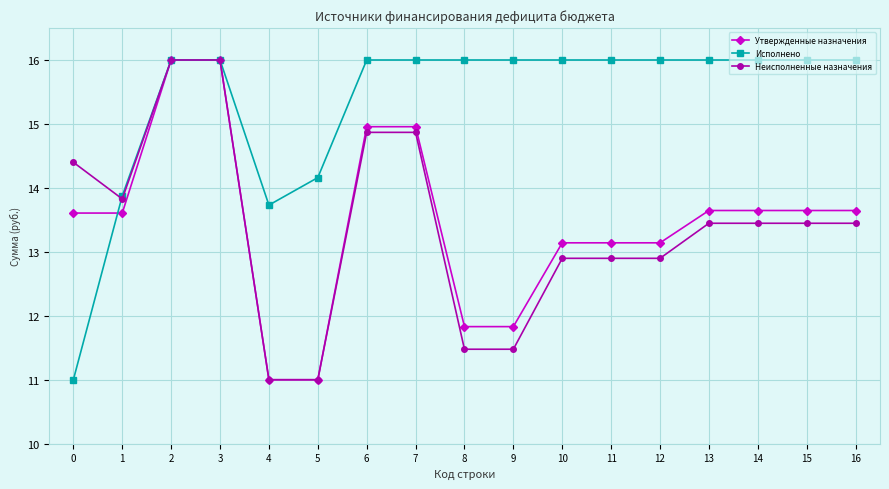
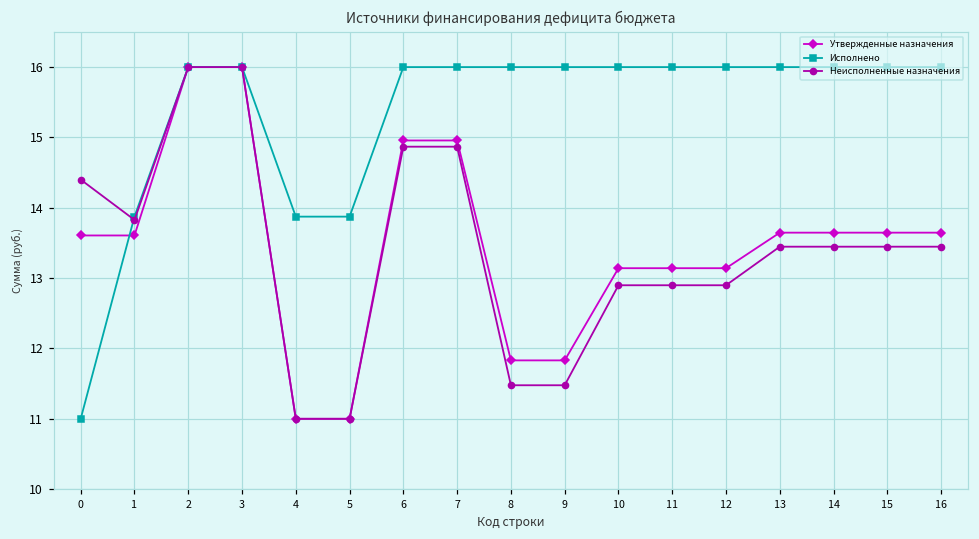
Исполнено, 4: 13.7 -> 13.9
Исполнено, 5: 14.2 -> 13.9
